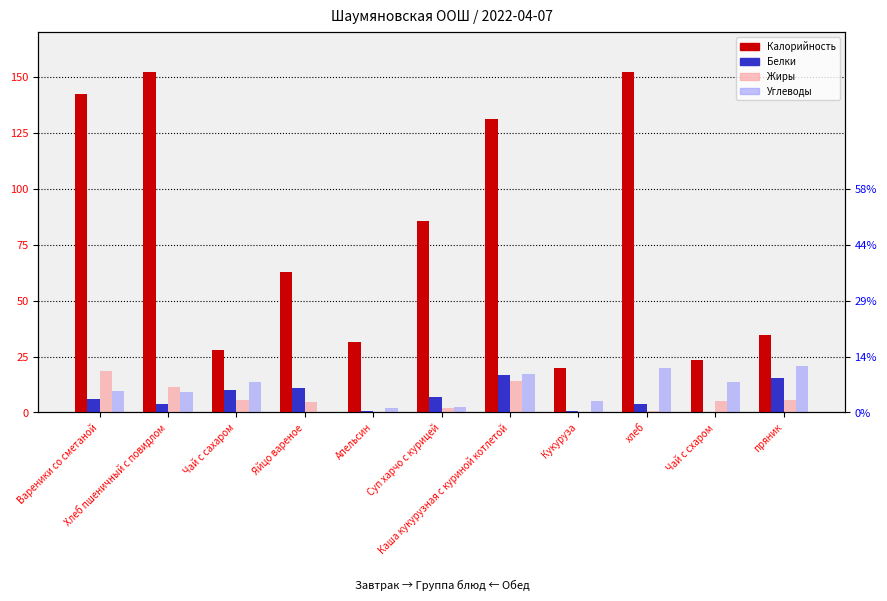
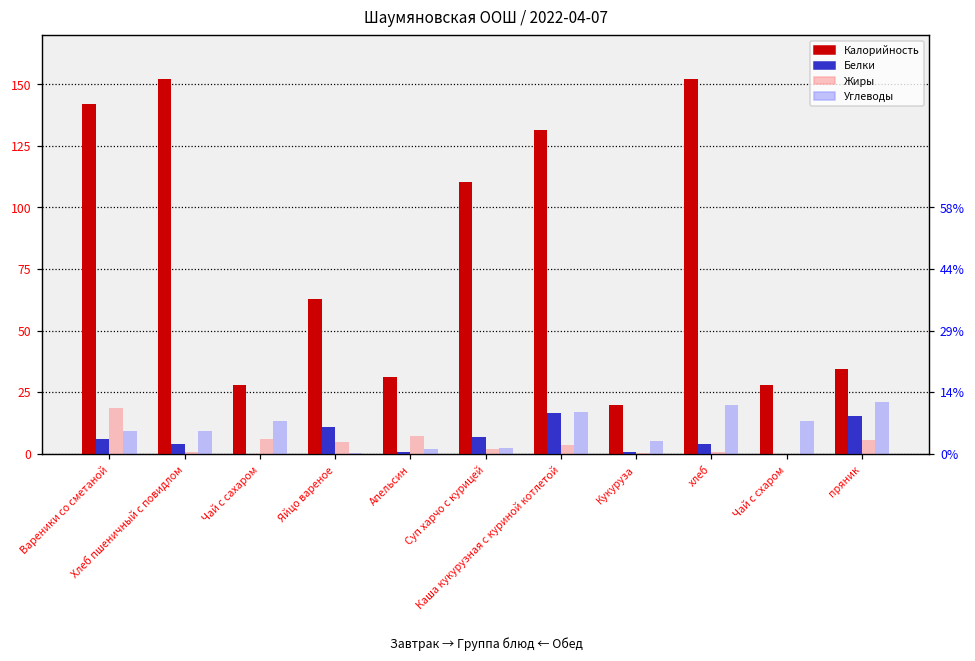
Жиры, Хлеб пшеничный с повидлом: 12 -> 0
Белки, Чай с сахаром: 10 -> 0
Жиры, Апельсин: 0 -> 7
Калорийность, Суп харчо с курицей: 86 -> 110
Жиры, Каша кукурузная с куриной котлетой: 14 -> 3
Калорийность, Чай с схаром: 24 -> 28
Жиры, Чай с схаром: 5 -> 0
